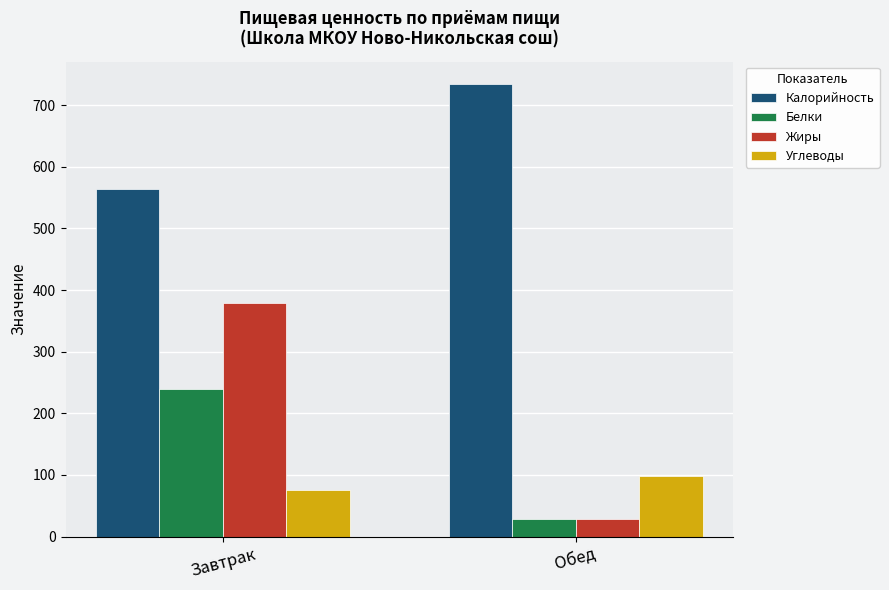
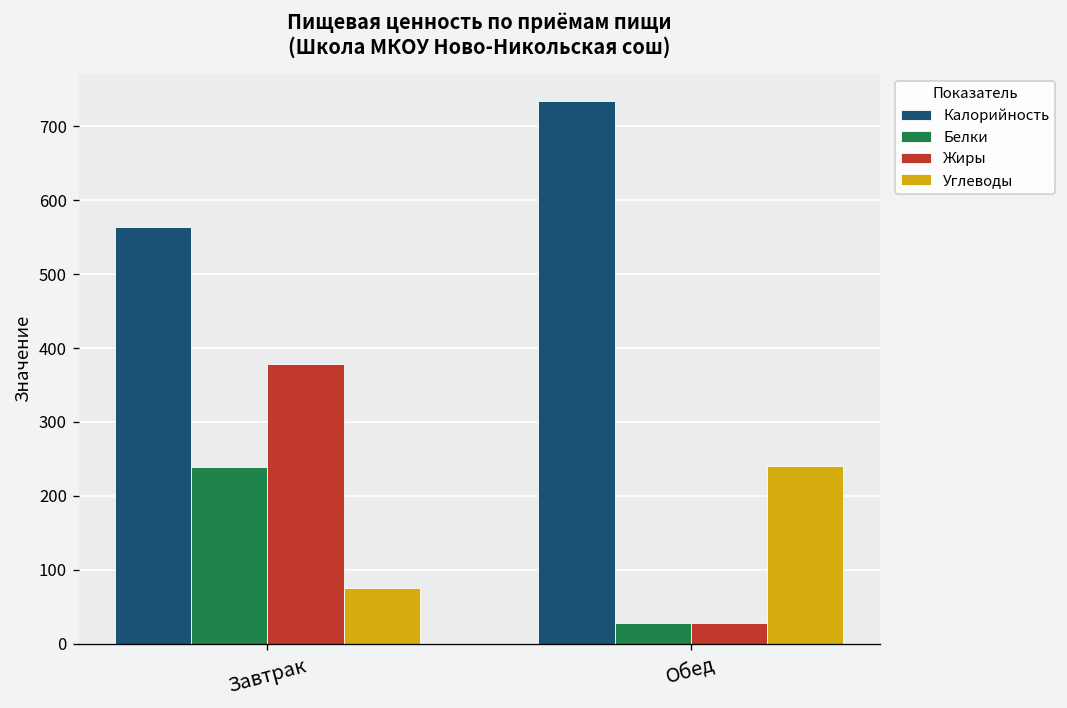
Углеводы, Обед: 100 -> 240
